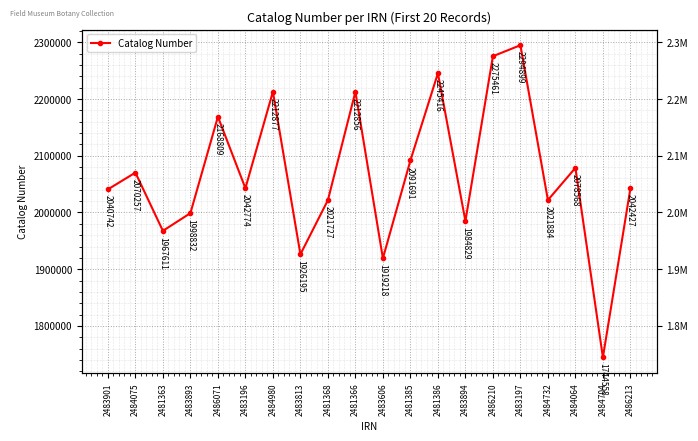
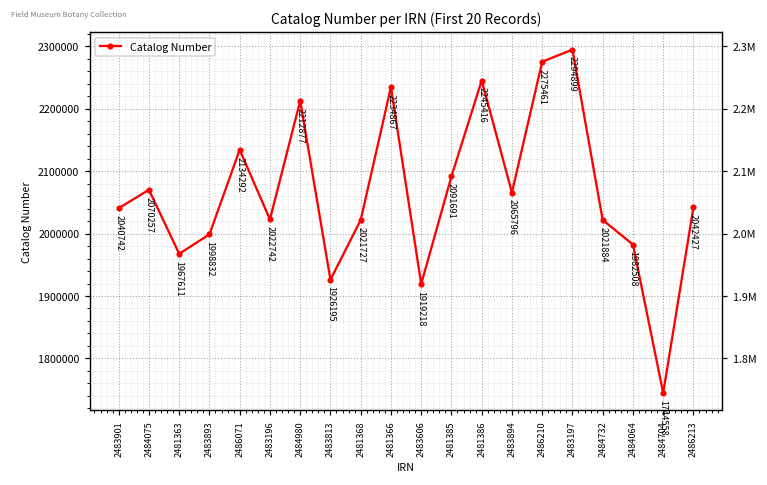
2486071: 2168809 -> 2134292
2483196: 2042774 -> 2022742
2481366: 2212856 -> 2234867
2483894: 1984829 -> 2065796
2484064: 2078568 -> 1982508
